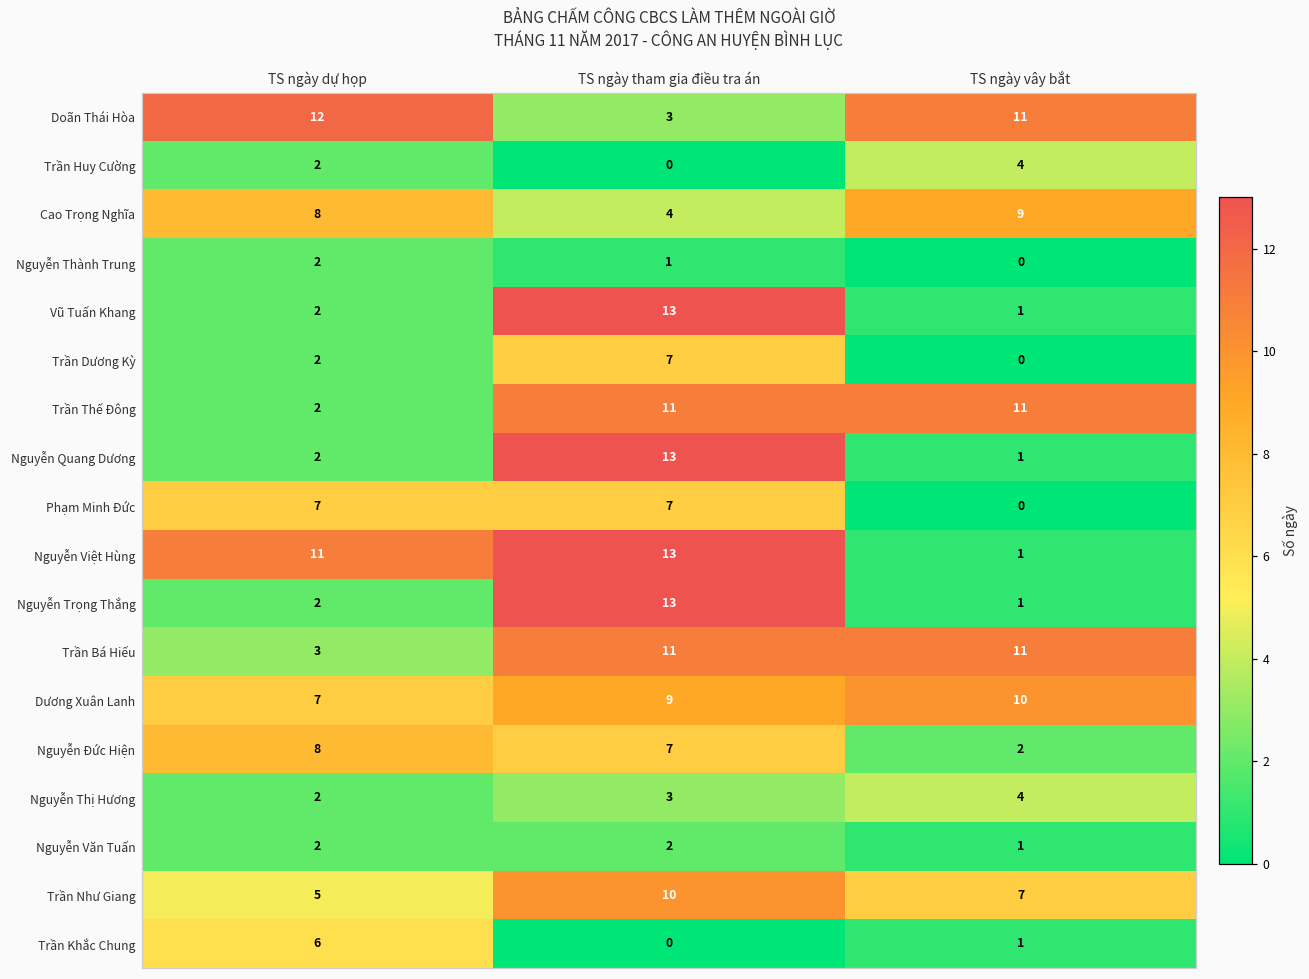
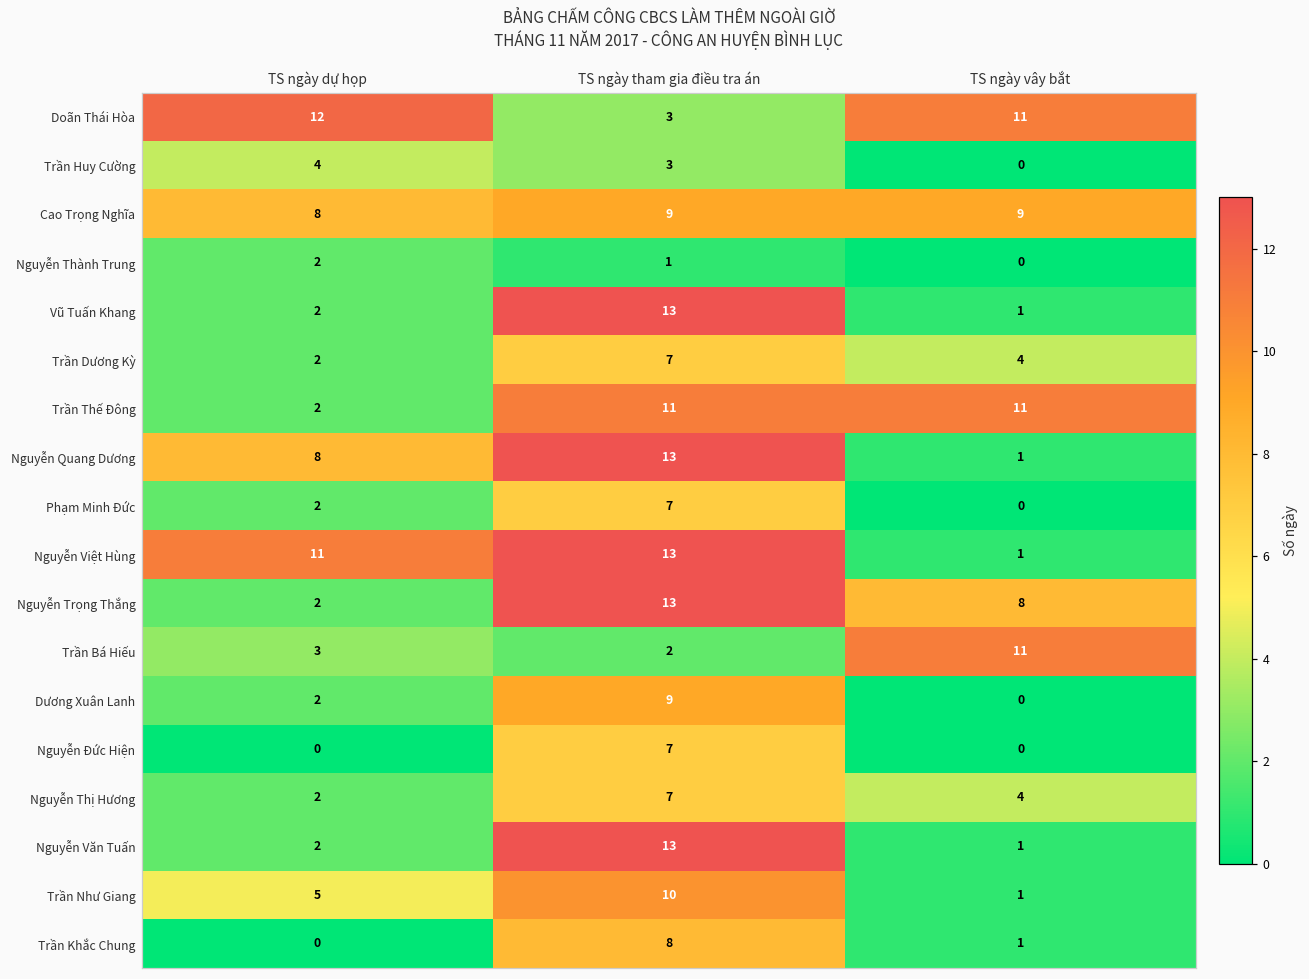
Trần Huy Cường, TS ngày dự họp: 2 -> 4
Trần Huy Cường, TS ngày tham gia điều tra án: 0 -> 3
Trần Huy Cường, TS ngày vây bắt: 4 -> 0
Cao Trọng Nghĩa, TS ngày tham gia điều tra án: 4 -> 9
Trần Dương Kỳ, TS ngày vây bắt: 0 -> 4
Nguyễn Quang Dương, TS ngày dự họp: 2 -> 8
Phạm Minh Đức, TS ngày dự họp: 7 -> 2
Nguyễn Trọng Thắng, TS ngày vây bắt: 1 -> 8
Trần Bá Hiếu, TS ngày tham gia điều tra án: 11 -> 2
Dương Xuân Lanh, TS ngày dự họp: 7 -> 2
Dương Xuân Lanh, TS ngày vây bắt: 10 -> 0
Nguyễn Đức Hiện, TS ngày dự họp: 8 -> 0
Nguyễn Đức Hiện, TS ngày vây bắt: 2 -> 0
Nguyễn Thị Hương, TS ngày tham gia điều tra án: 3 -> 7
Nguyễn Văn Tuấn, TS ngày tham gia điều tra án: 2 -> 13
Trần Như Giang, TS ngày vây bắt: 7 -> 1
Trần Khắc Chung, TS ngày dự họp: 6 -> 0
Trần Khắc Chung, TS ngày tham gia điều tra án: 0 -> 8
